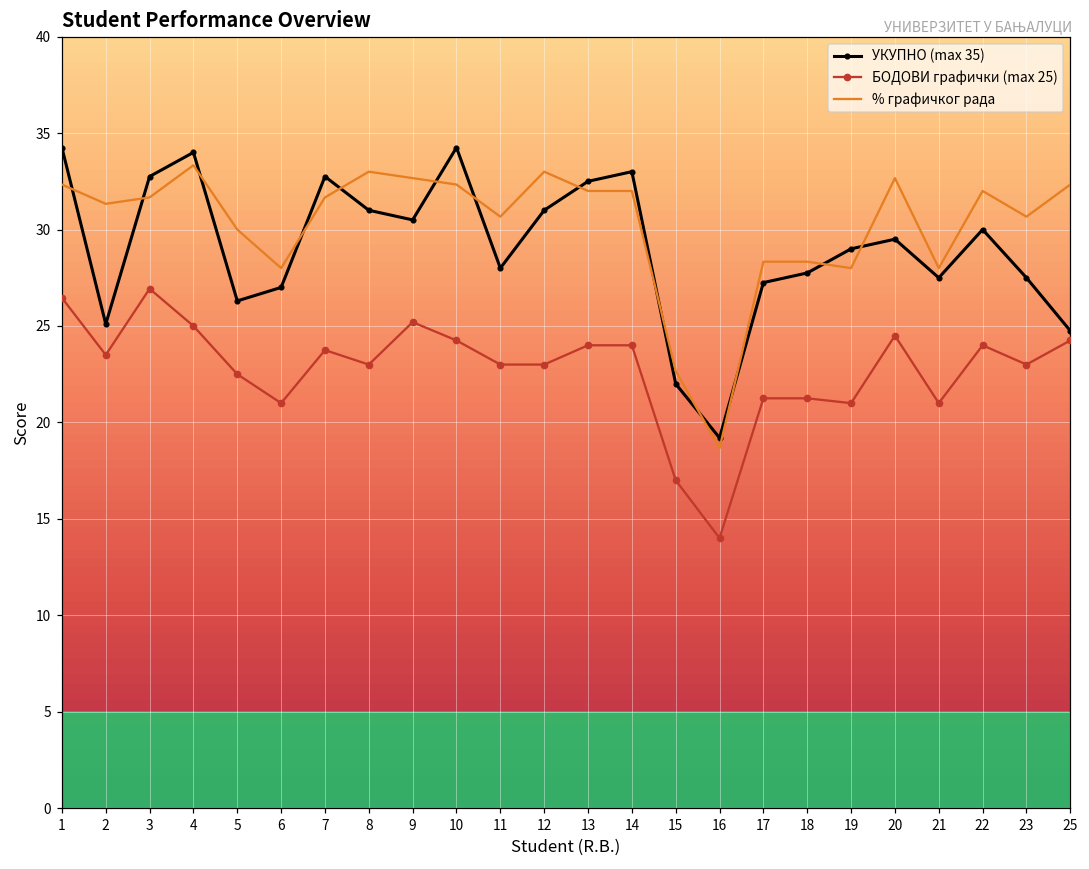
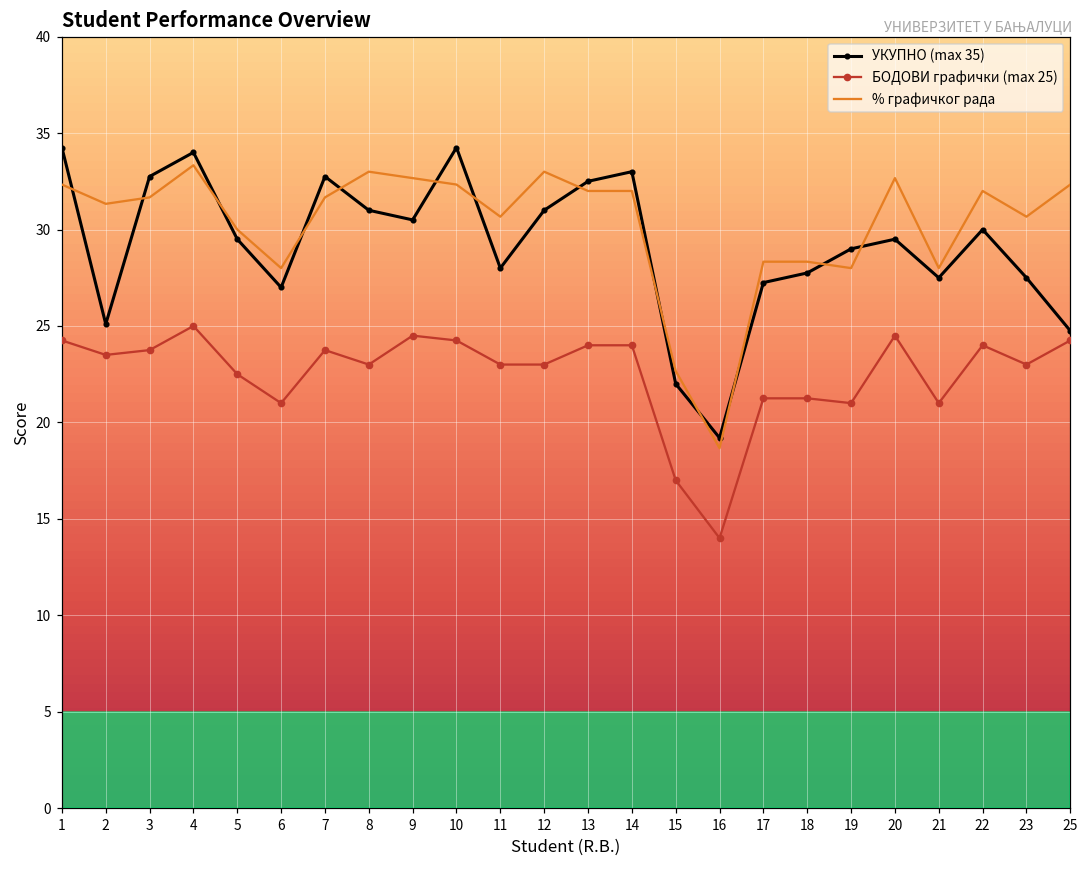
БОДОВИ графички (max 25), 1: 26.5 -> 24.3
БОДОВИ графички (max 25), 3: 26.9 -> 23.8
УКУПНО (max 35), 5: 26.3 -> 29.5
БОДОВИ графички (max 25), 9: 25.2 -> 24.5
